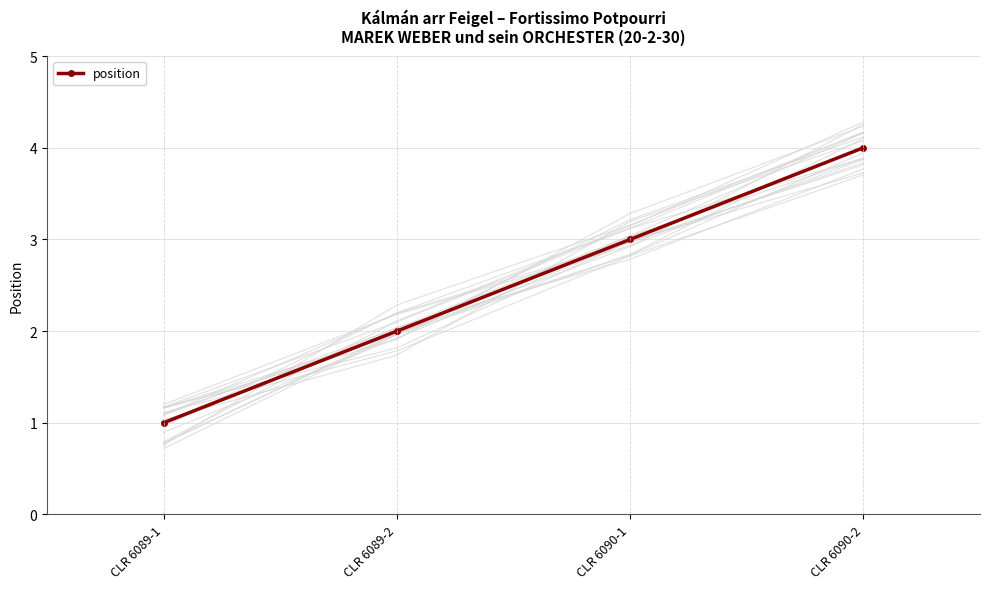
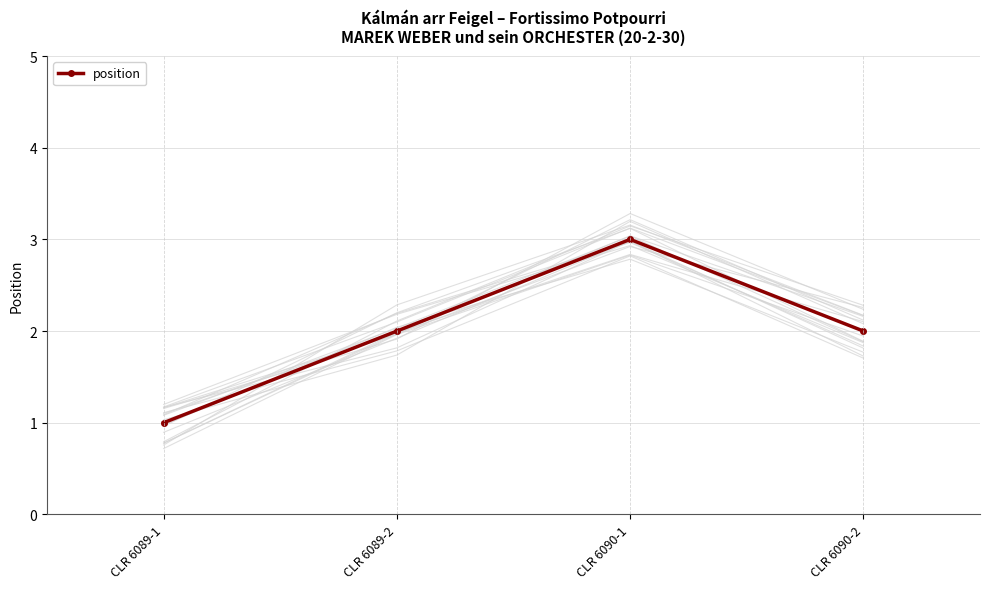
position, CLR 6090-2: 4 -> 2
